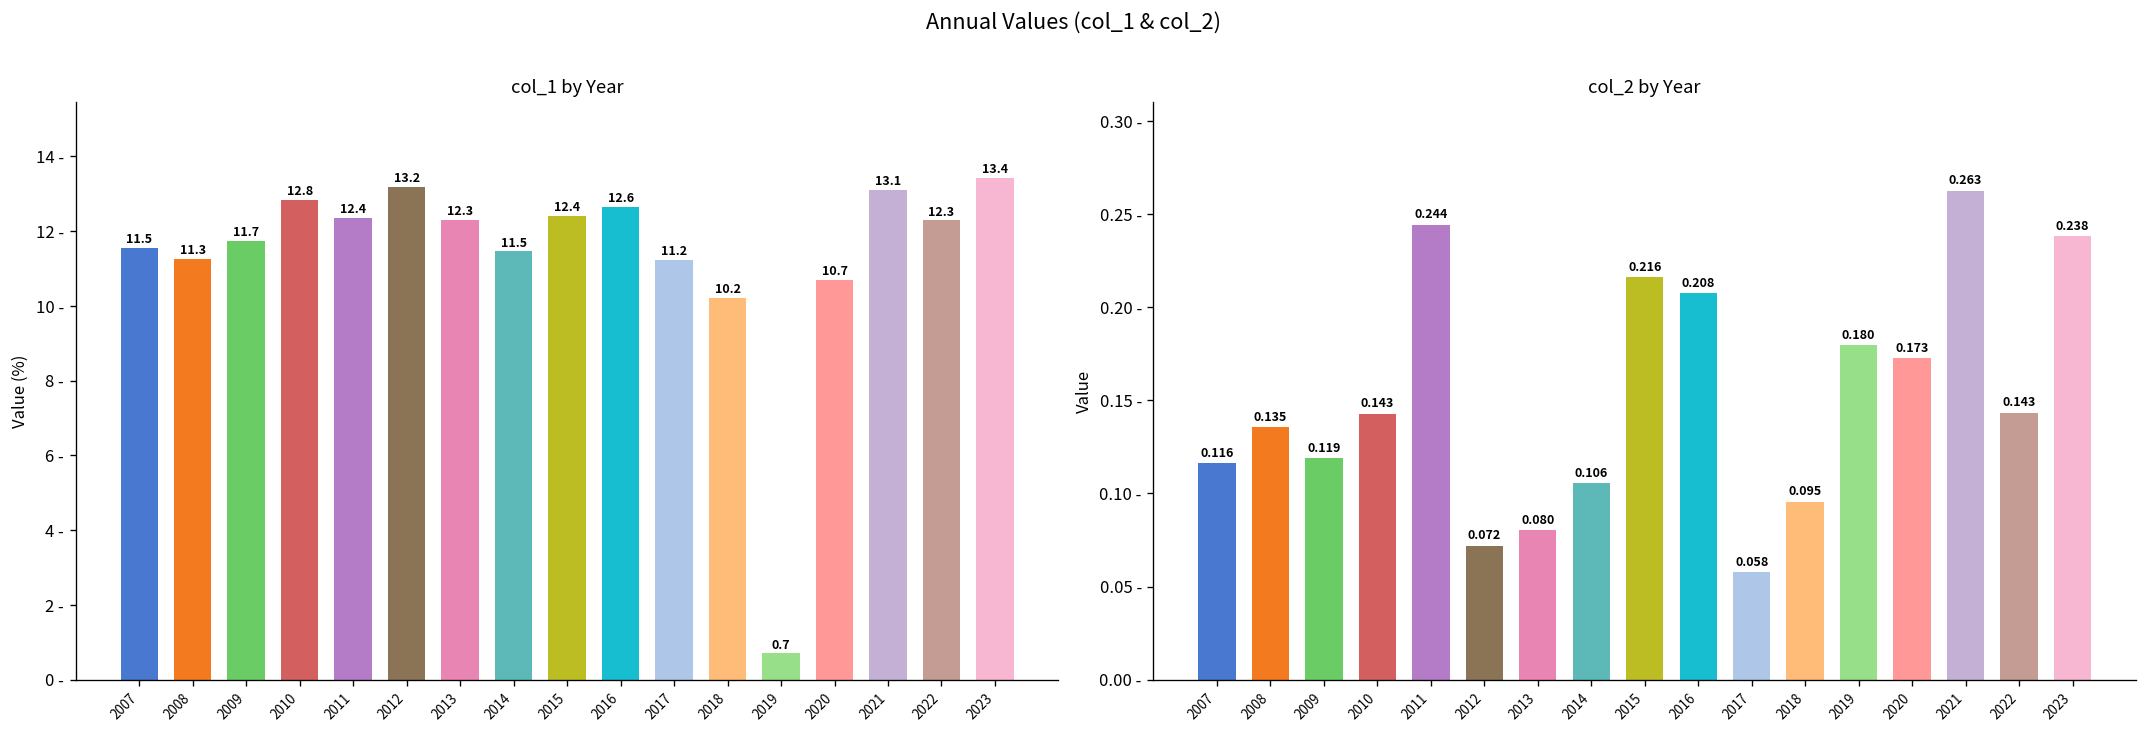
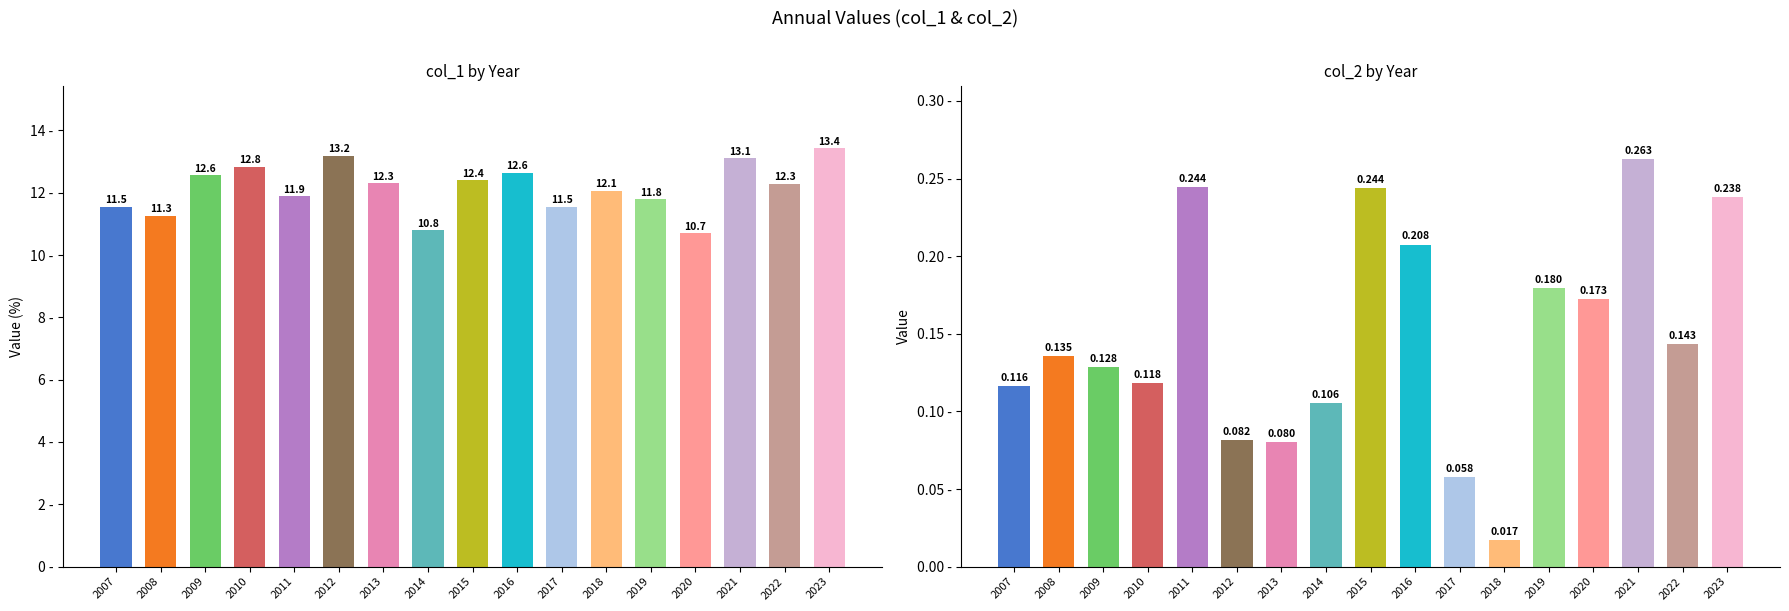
col_1 by Year, 2009: 11.7 -> 12.6
col_1 by Year, 2011: 12.4 -> 11.9
col_1 by Year, 2014: 11.5 -> 10.8
col_1 by Year, 2017: 11.2 -> 11.5
col_1 by Year, 2018: 10.2 -> 12.1
col_1 by Year, 2019: 0.7 -> 11.8
col_2 by Year, 2009: 0.119 -> 0.128
col_2 by Year, 2010: 0.143 -> 0.118
col_2 by Year, 2012: 0.072 -> 0.082
col_2 by Year, 2015: 0.216 -> 0.244
col_2 by Year, 2018: 0.095 -> 0.017
